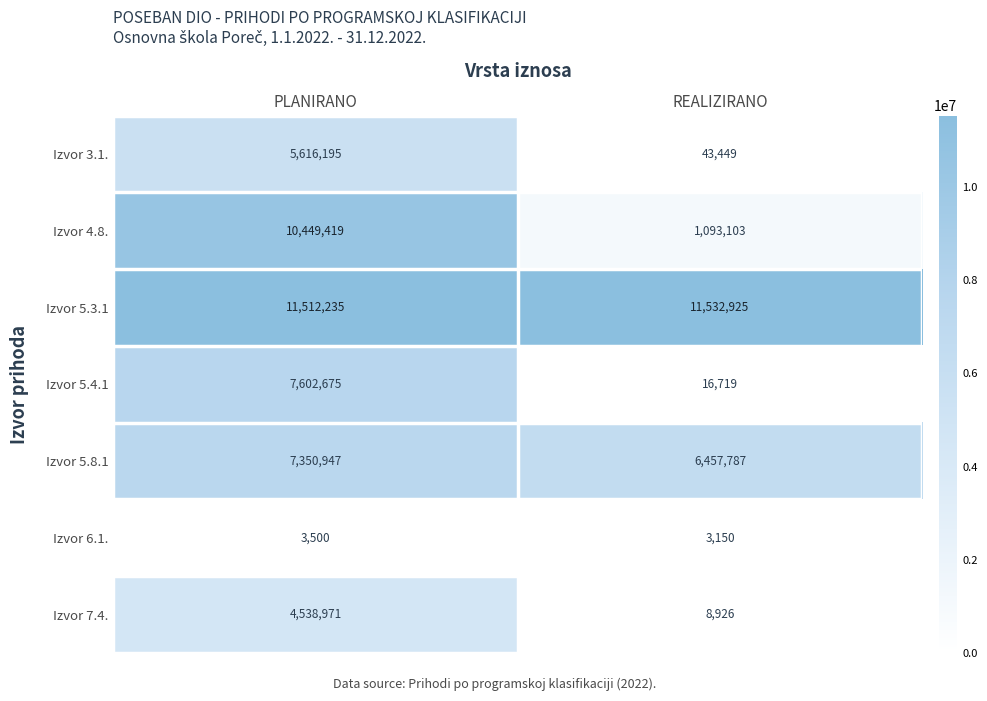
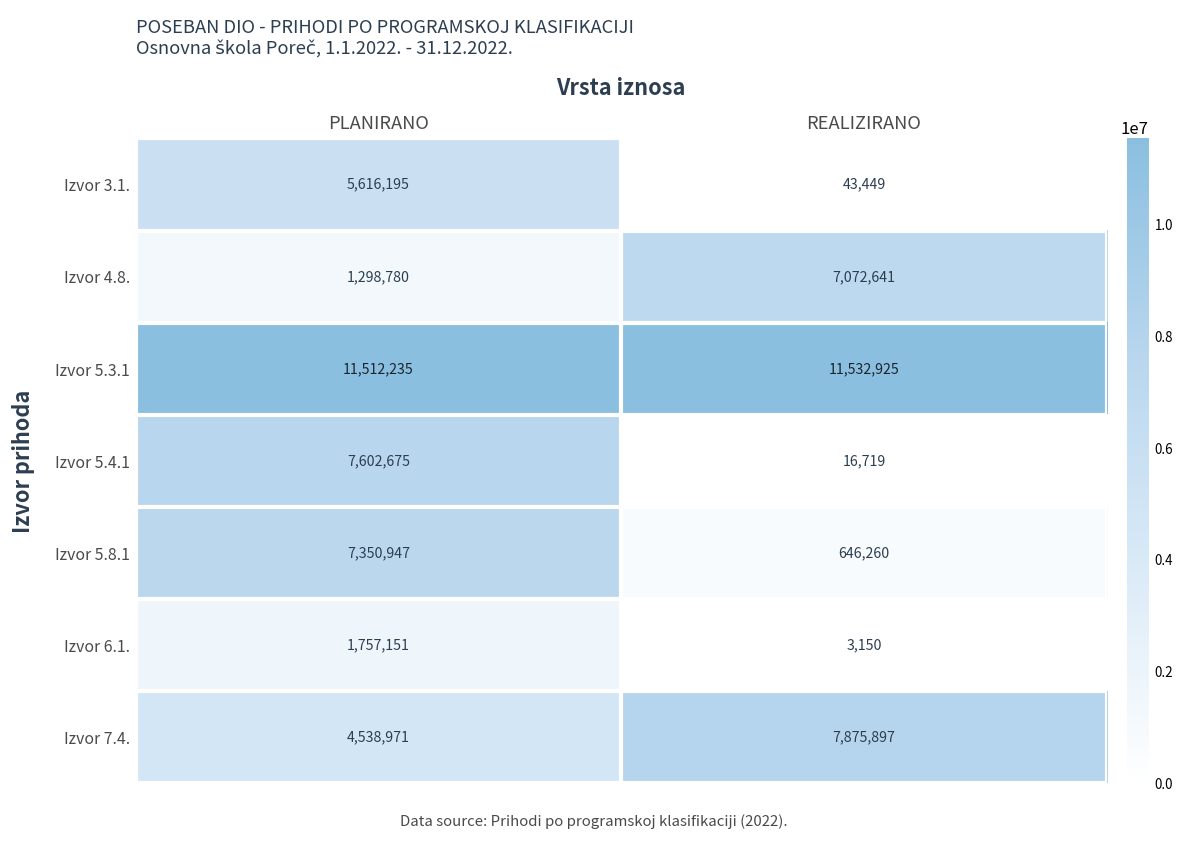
Izvor 4.8., PLANIRANO: 10,449,419 -> 1,298,780
Izvor 4.8., REALIZIRANO: 1,093,103 -> 7,072,641
Izvor 5.8.1, REALIZIRANO: 6,457,787 -> 646,260
Izvor 6.1., PLANIRANO: 3,500 -> 1,757,151
Izvor 7.4., REALIZIRANO: 8,926 -> 7,875,897
